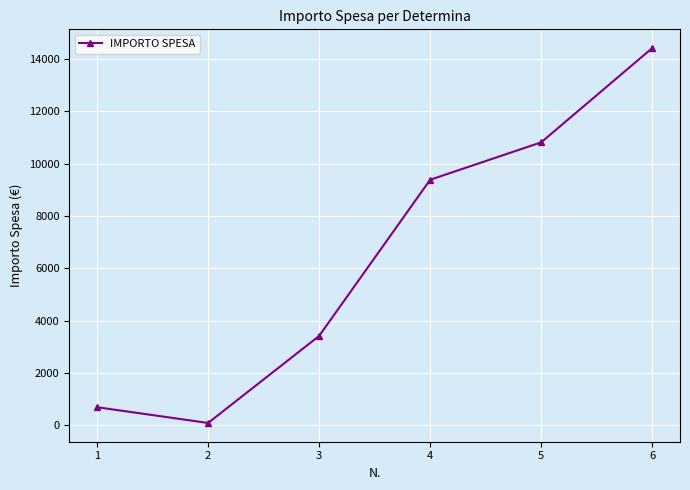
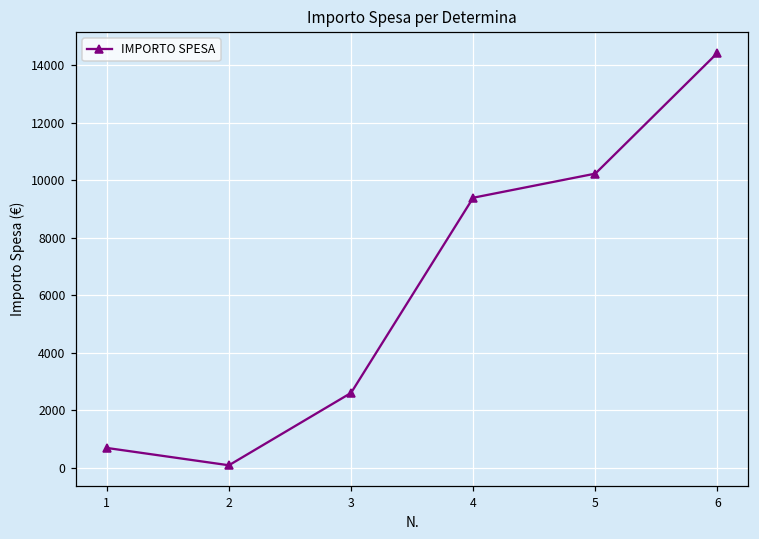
3: 3400 -> 2600
5: 10800 -> 10200
